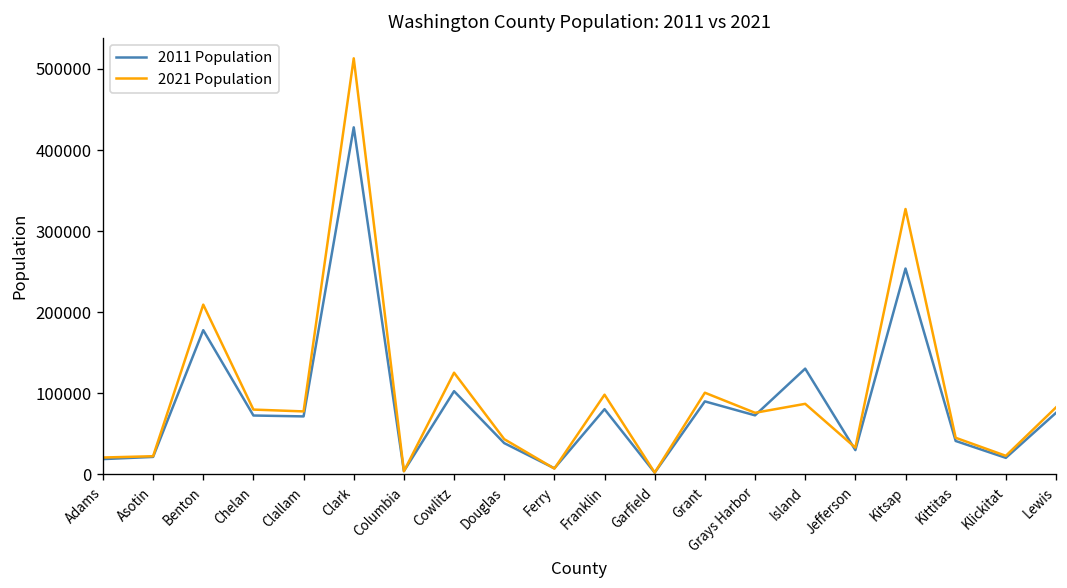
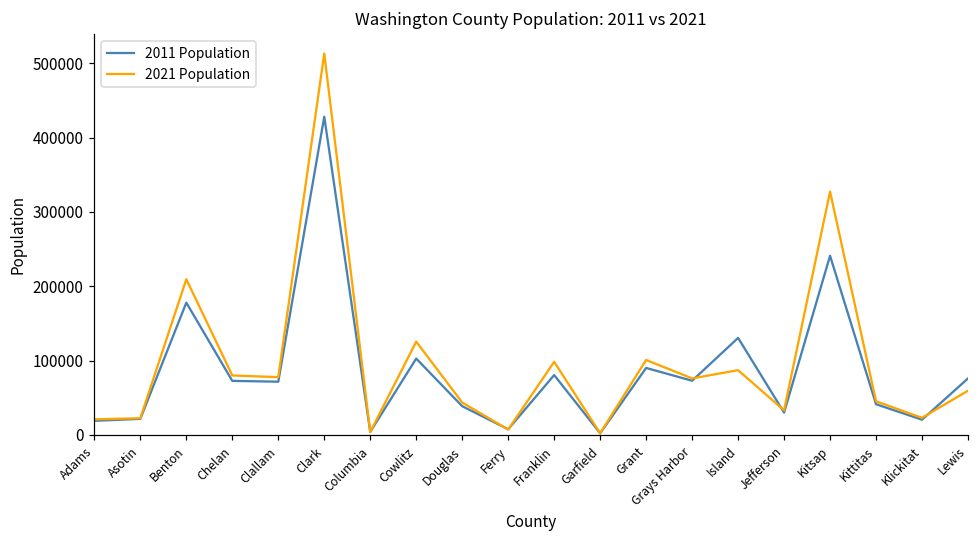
2011 Population, Kitsap: 250000 -> 240000
2021 Population, Lewis: 80000 -> 60000
